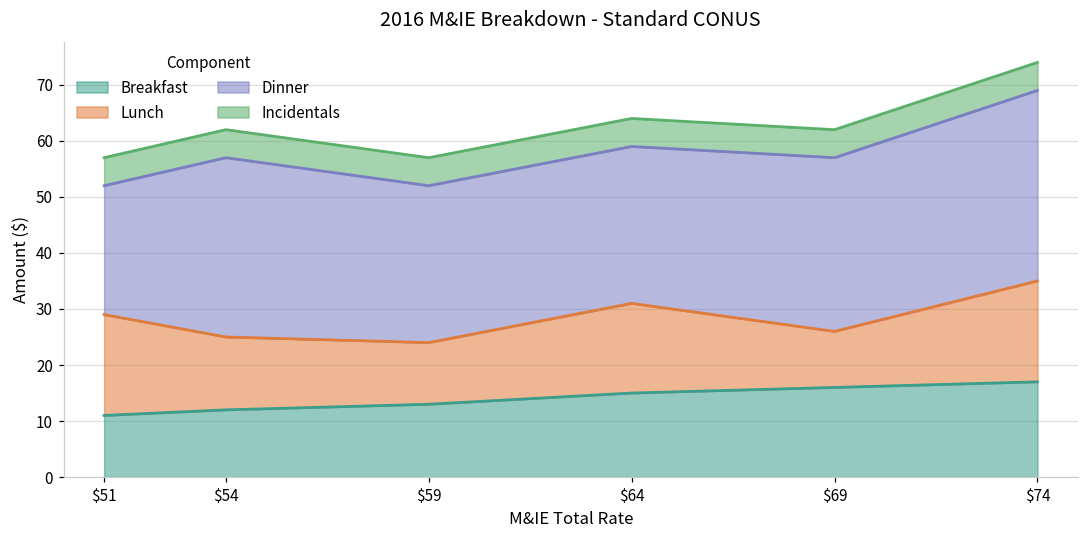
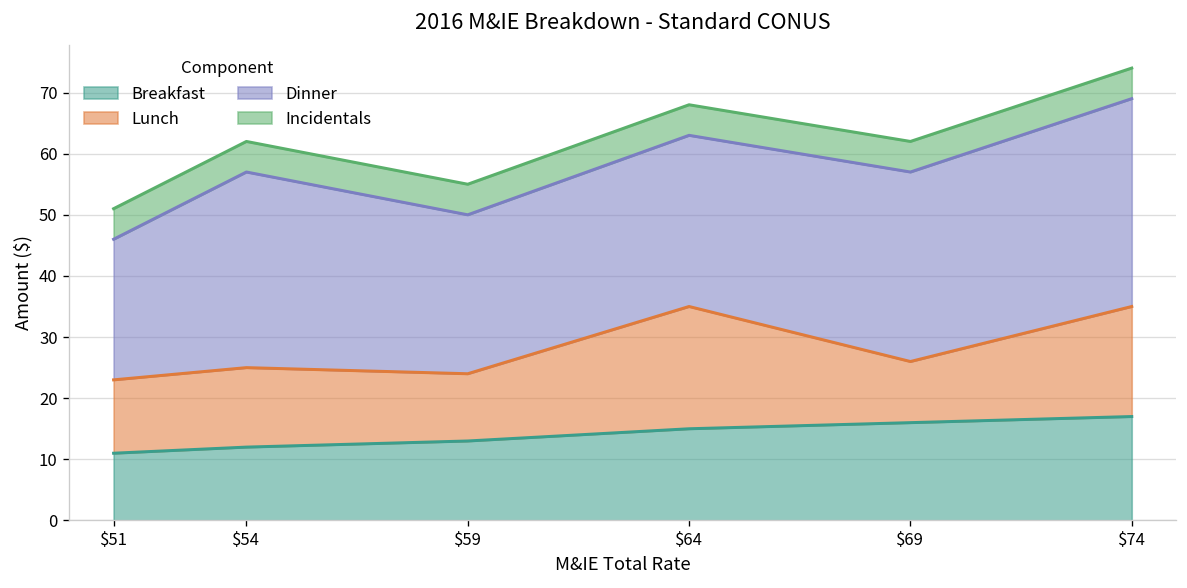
Lunch, $51: 18 -> 12
Dinner, $59: 28 -> 26
Lunch, $64: 16 -> 20
